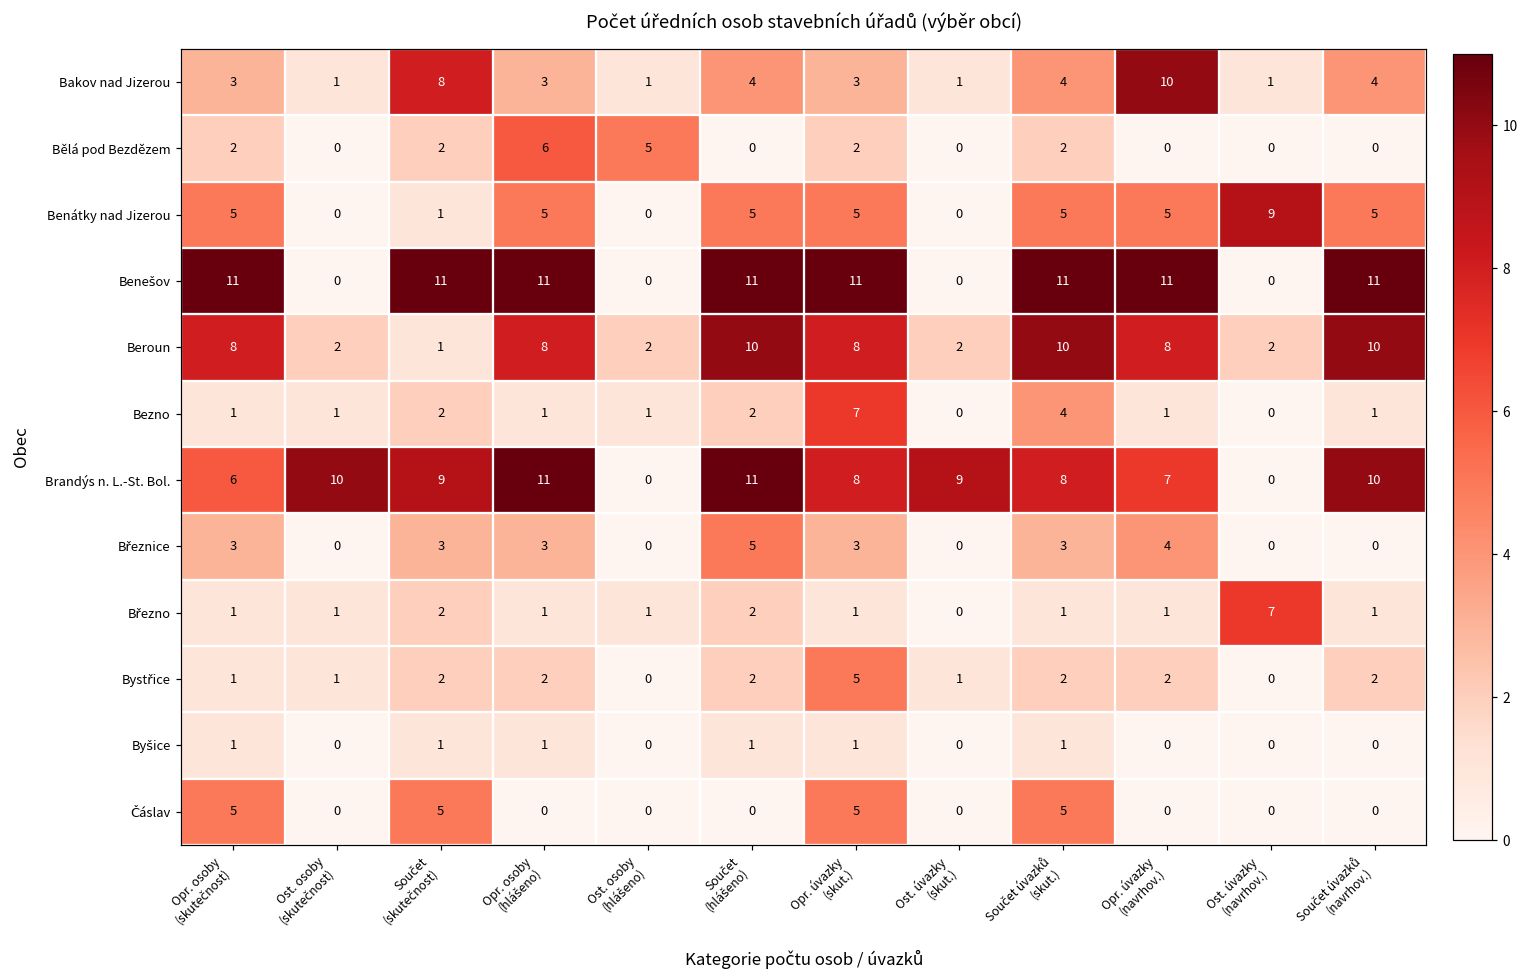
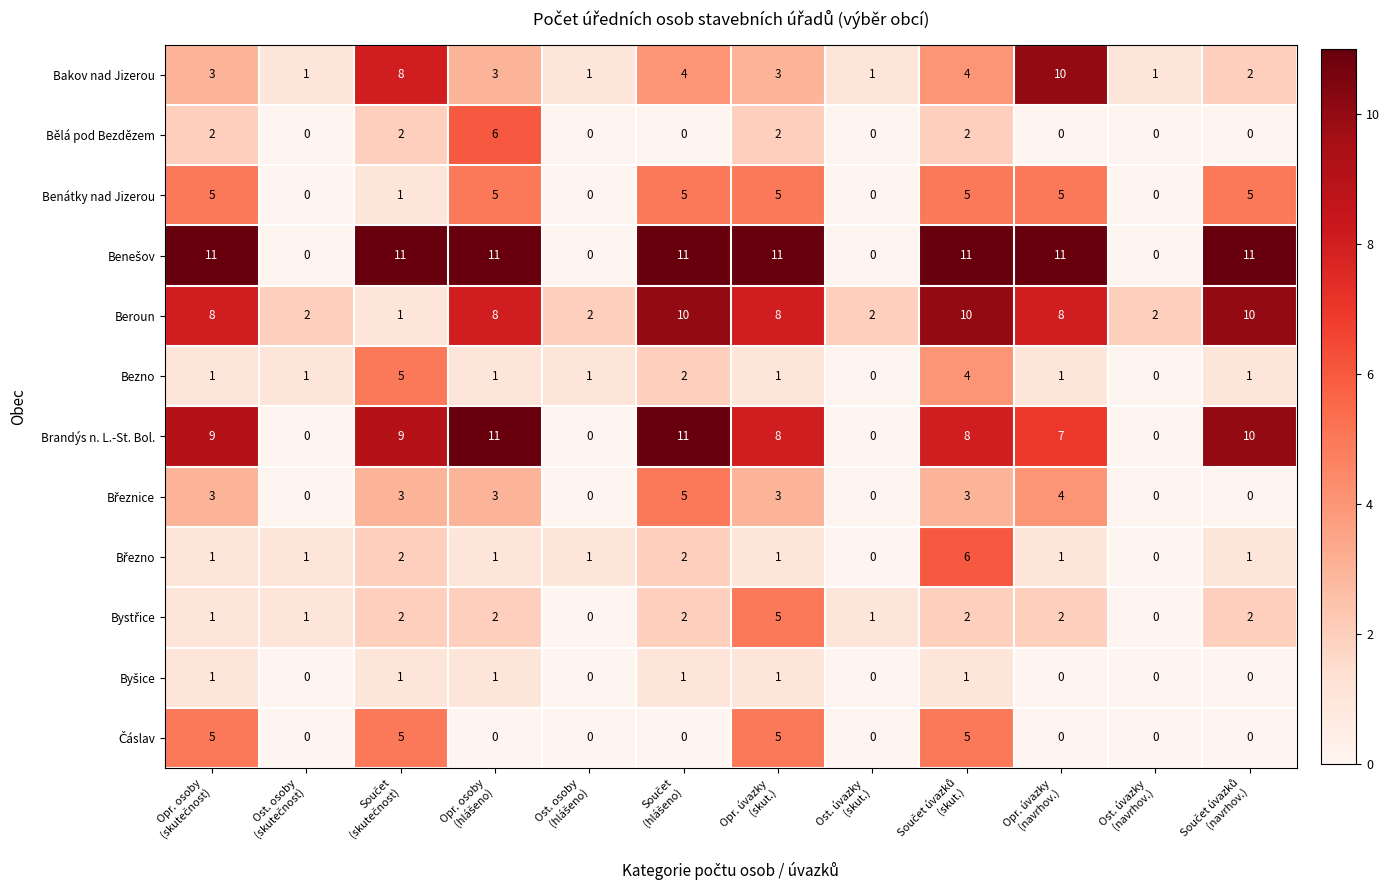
Bakov nad Jizerou, Součet úvazků (navrhov.): 4 -> 2
Bělá pod Bezdězem, Ost. osoby (hlášeno): 5 -> 0
Benátky nad Jizerou, Ost. úvazky (navrhov.): 9 -> 0
Bezno, Součet (skutečnost): 2 -> 5
Bezno, Opr. úvazky (skut.): 7 -> 1
Brandýs n. L.-St. Bol., Opr. osoby (skutečnost): 6 -> 9
Brandýs n. L.-St. Bol., Ost. osoby (skutečnost): 10 -> 0
Brandýs n. L.-St. Bol., Ost. úvazky (skut.): 9 -> 0
Březno, Součet úvazků (skut.): 1 -> 6
Březno, Ost. úvazky (navrhov.): 7 -> 0
